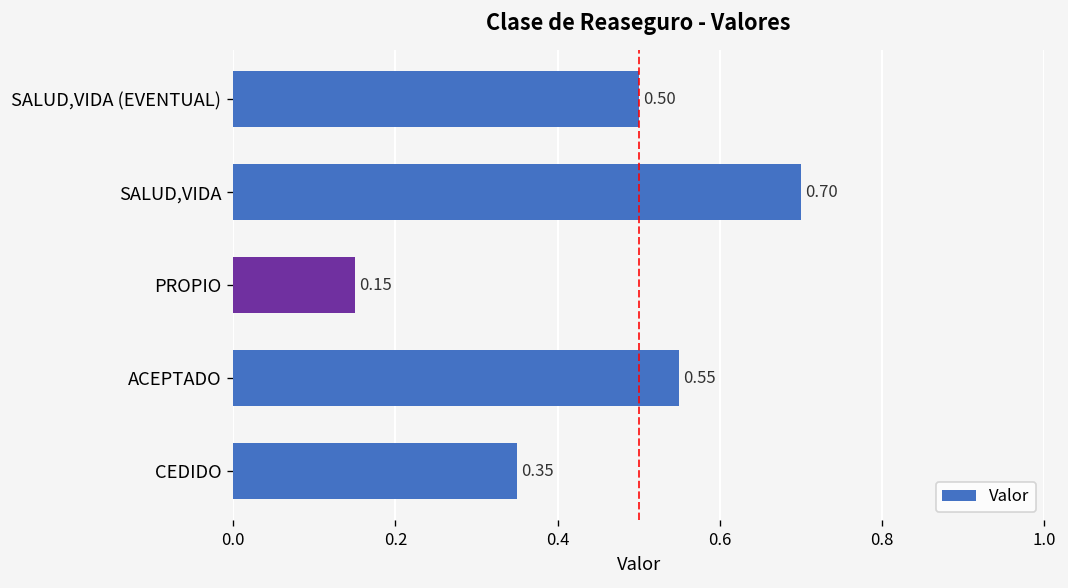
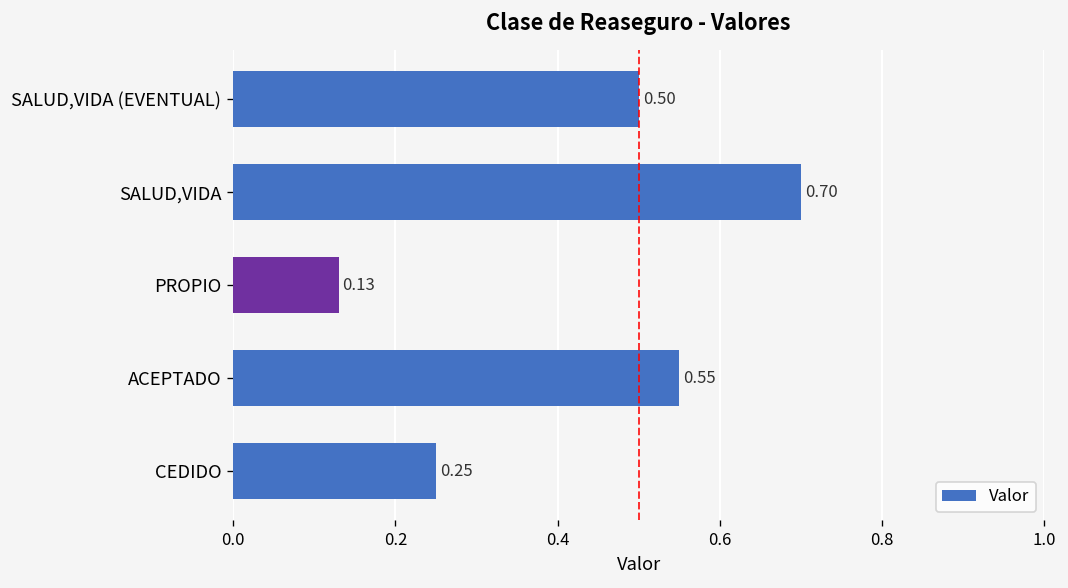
PROPIO: 0.15 -> 0.13
CEDIDO: 0.35 -> 0.25
